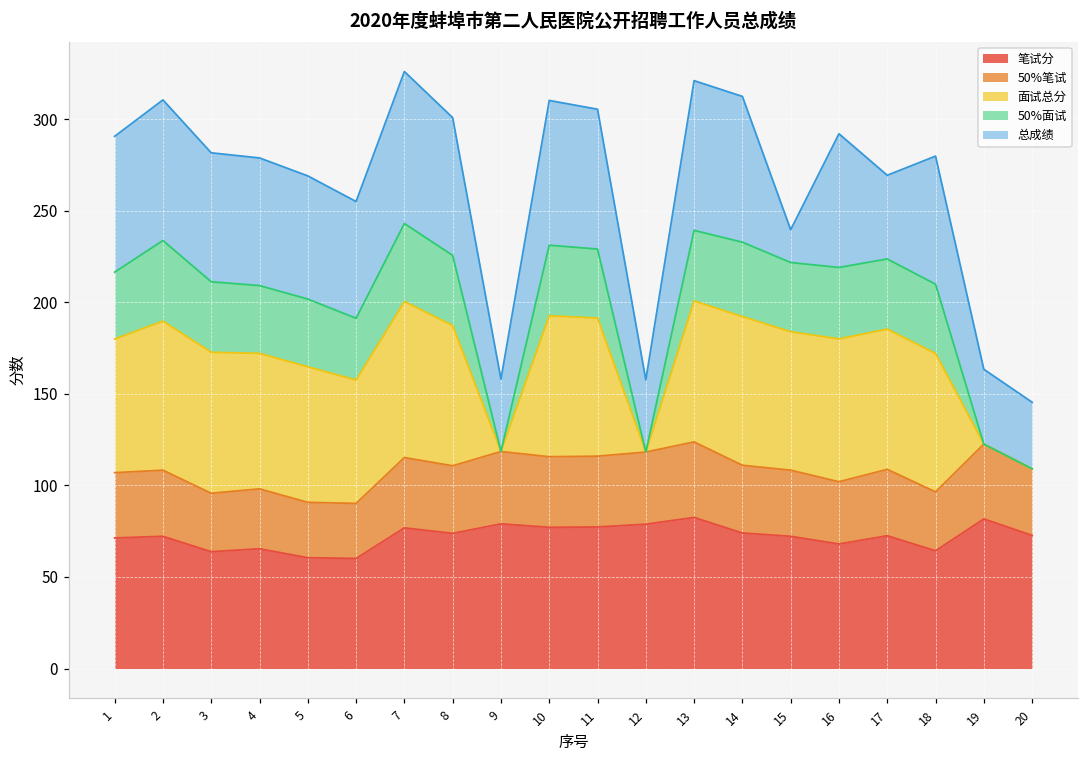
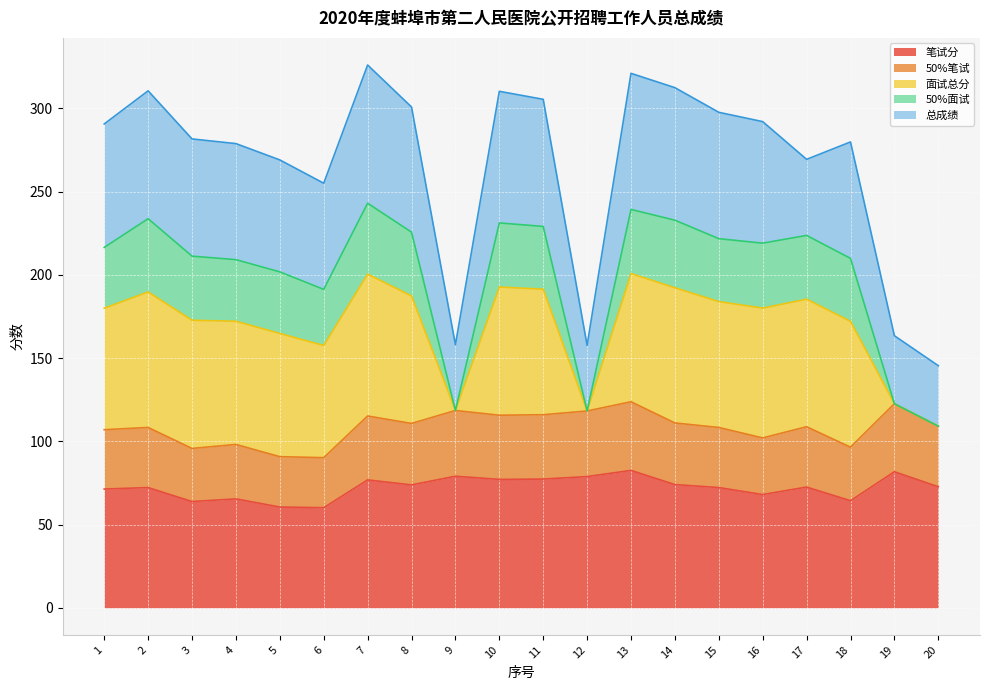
总成绩, 15: 18 -> 76
